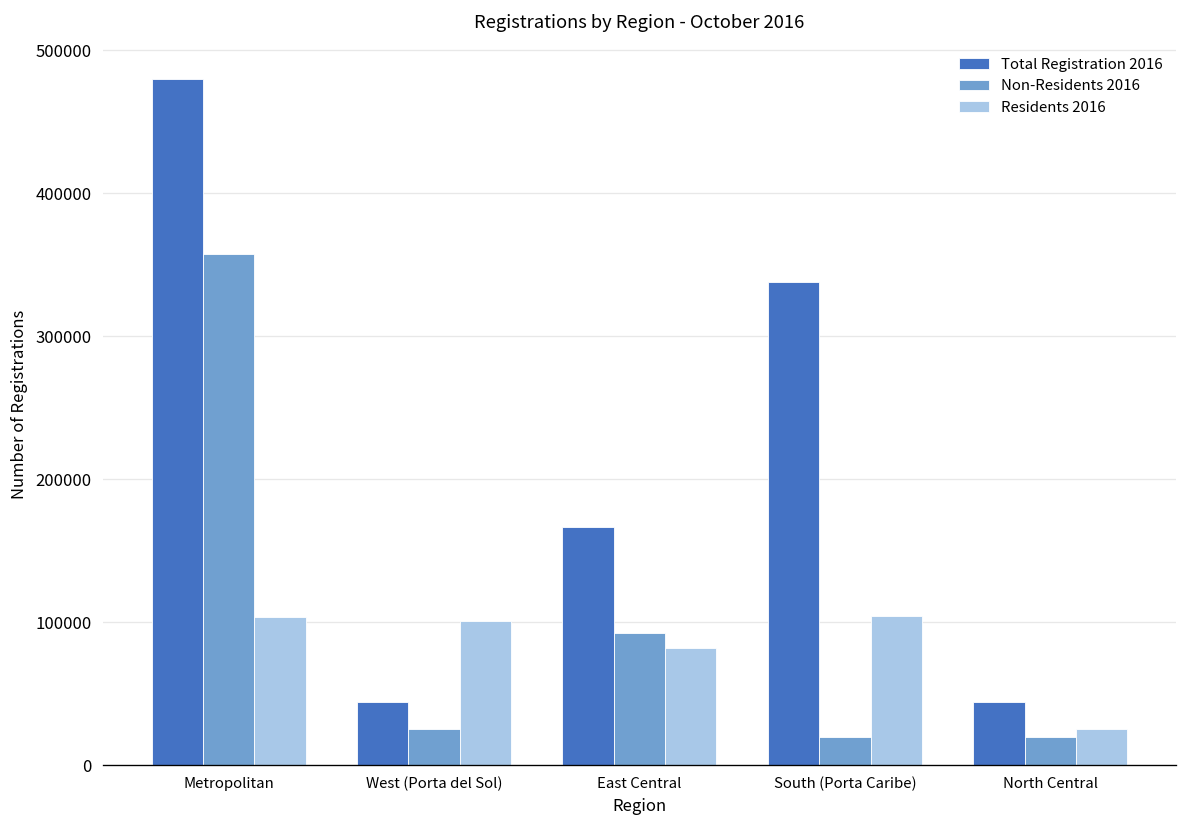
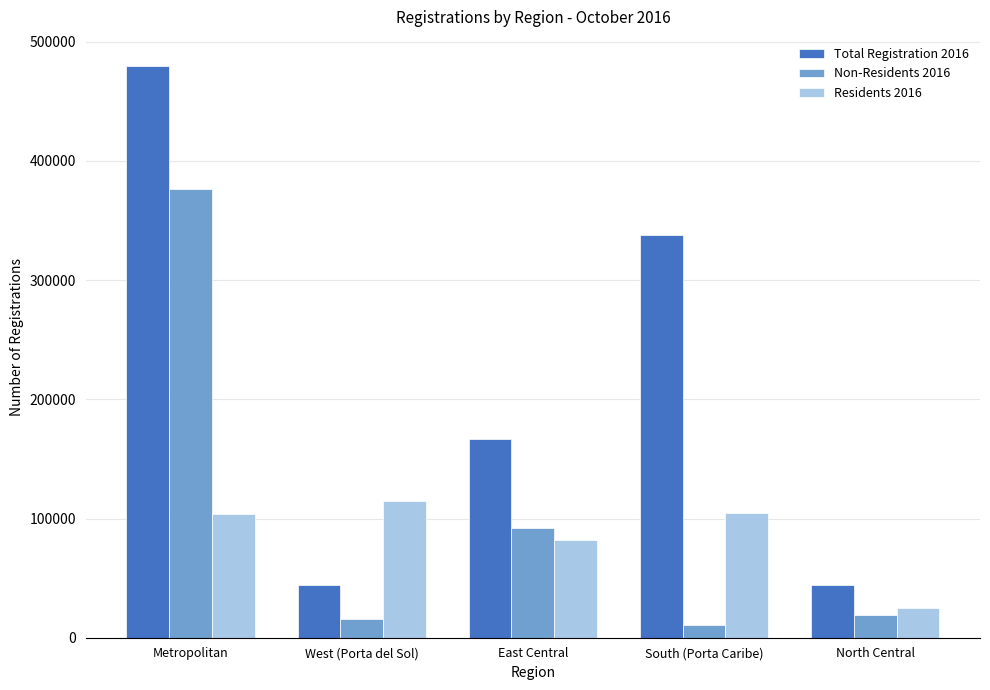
Non-Residents 2016, Metropolitan: 358000 -> 376000
Non-Residents 2016, West (Porta del Sol): 25000 -> 16000
Residents 2016, West (Porta del Sol): 101000 -> 114000
Non-Residents 2016, South (Porta Caribe): 20000 -> 11000
